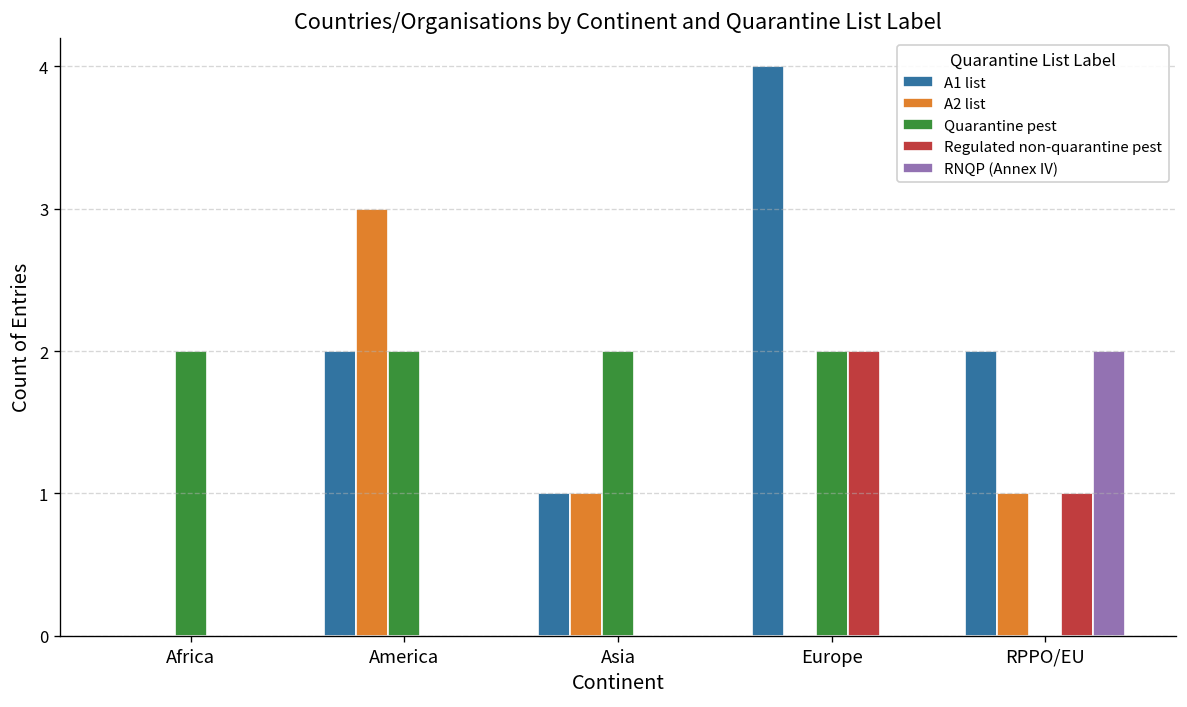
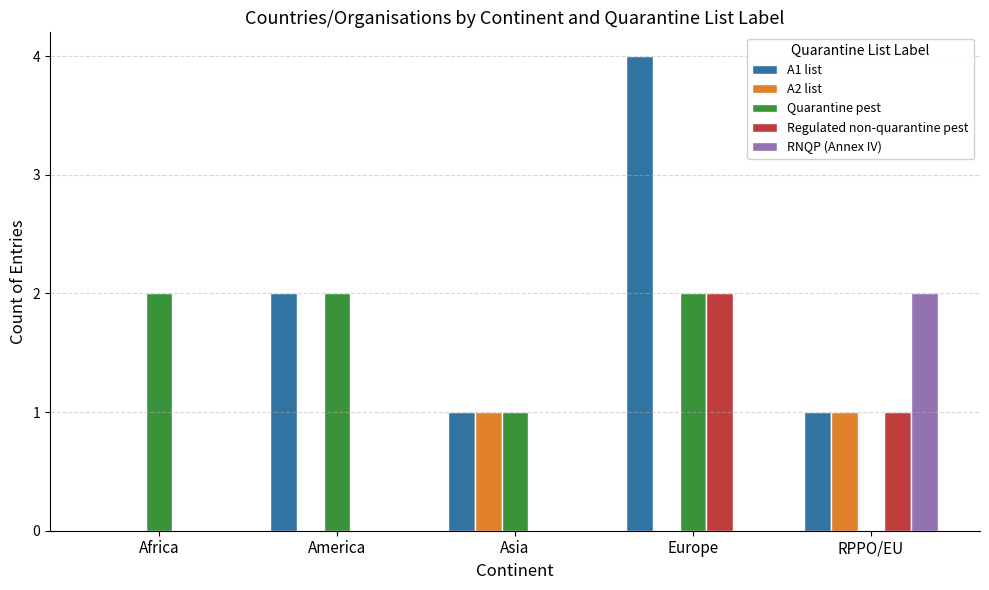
A2 list, America: 3 -> 0
Quarantine pest, Asia: 2 -> 1
A1 list, RPPO/EU: 2 -> 1
